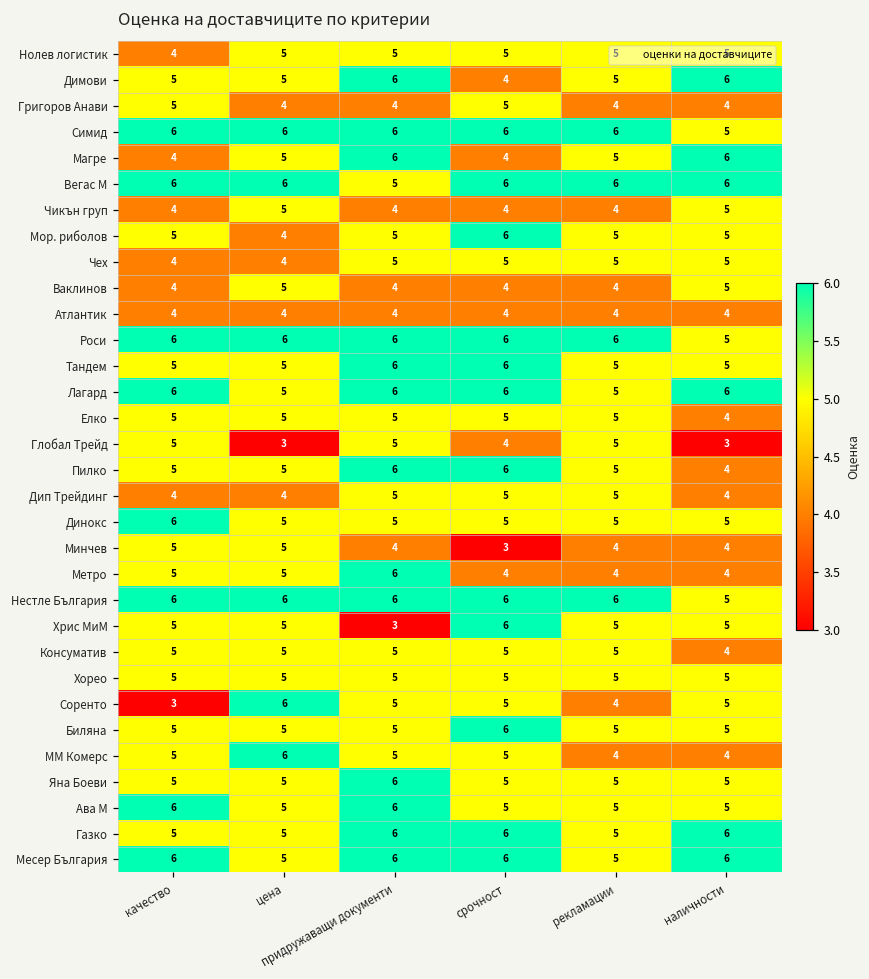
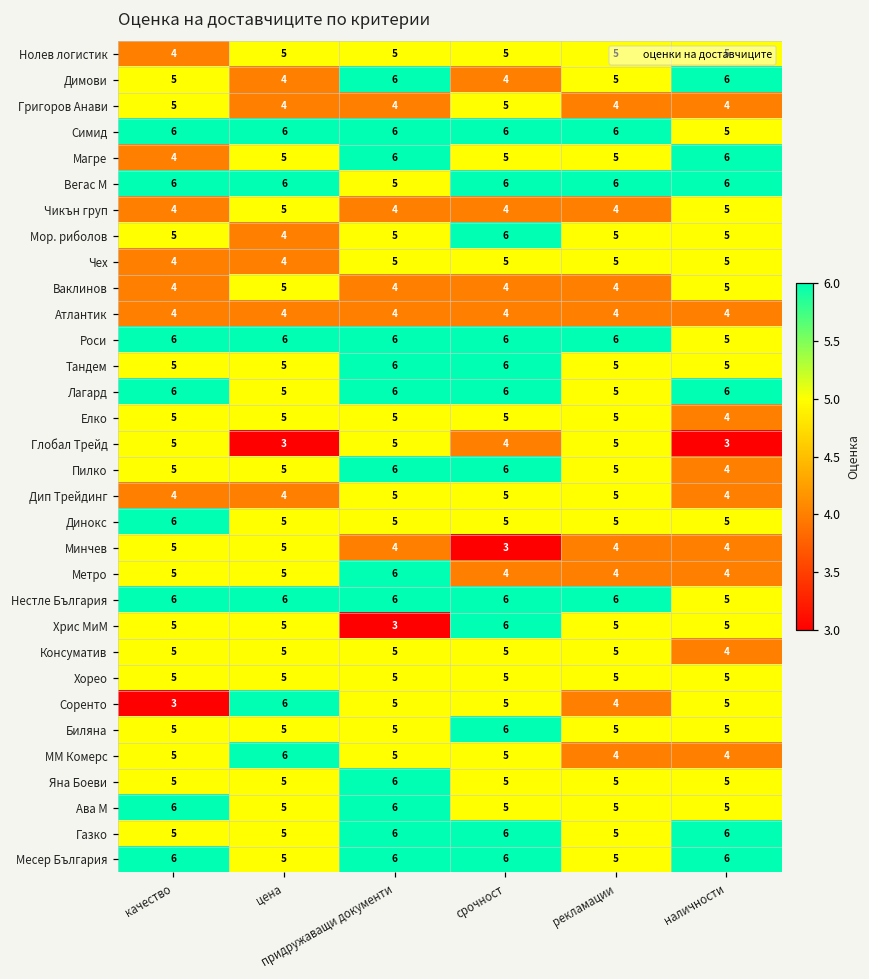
Димови, цена: 5 -> 4
Магре, срочност: 4 -> 5
